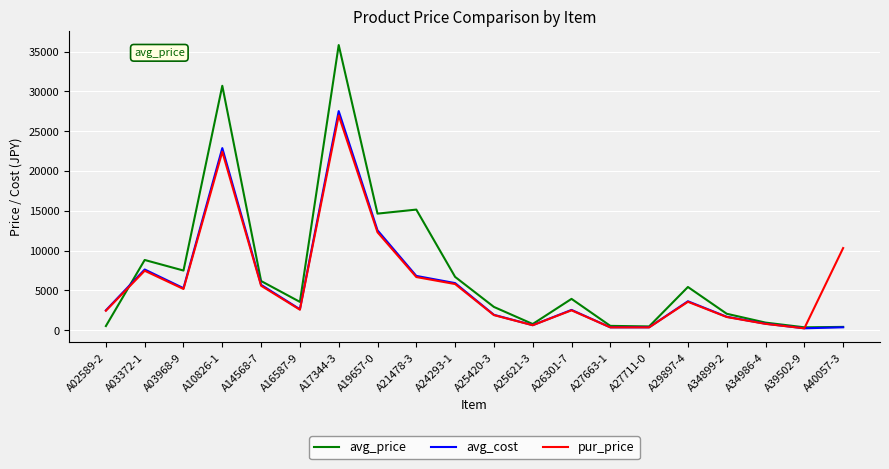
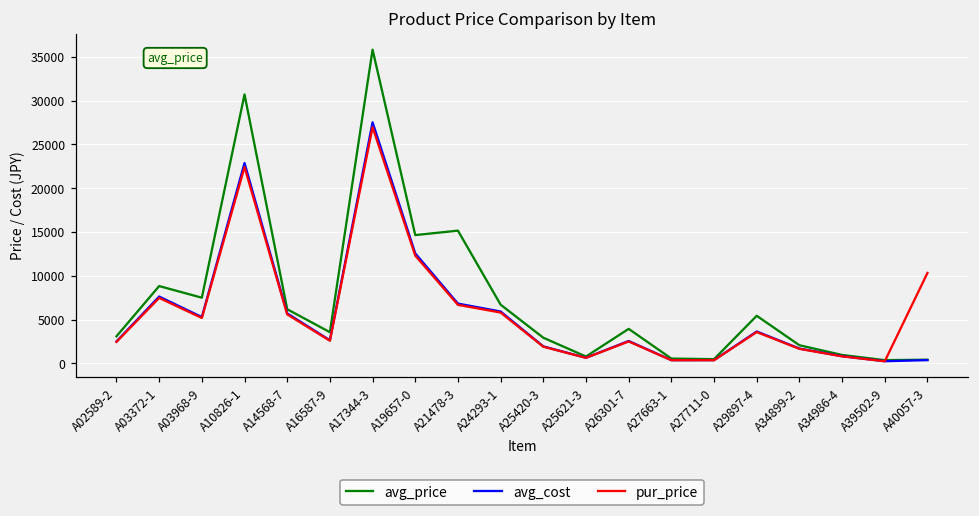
avg_price, A02589-2: 1000 -> 3000
